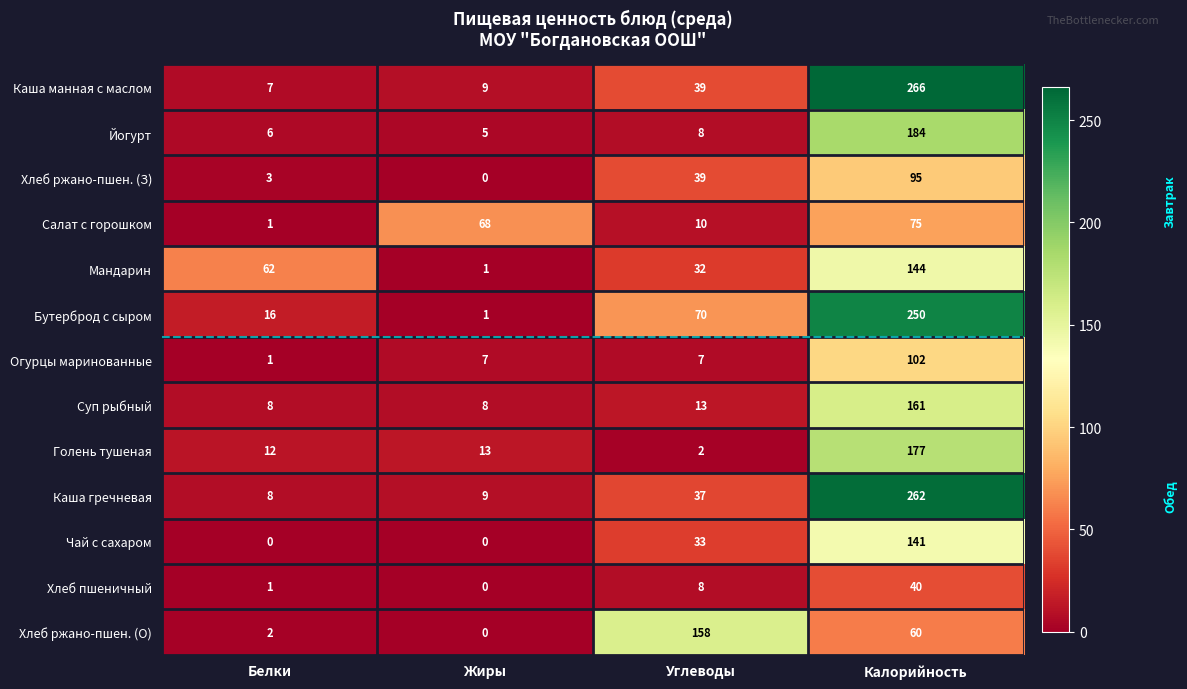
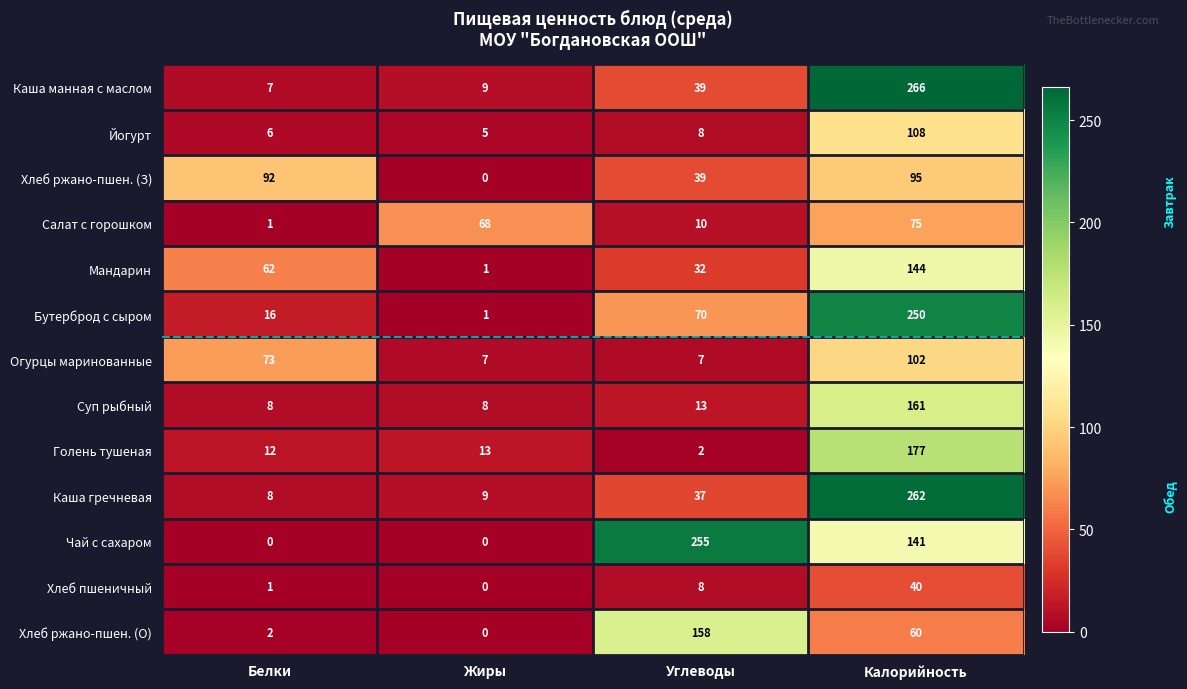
Йогурт, Калорийность: 184 -> 108
Хлеб ржано-пшен. (З), Белки: 3 -> 92
Огурцы маринованные, Белки: 1 -> 73
Чай с сахаром, Углеводы: 33 -> 255
